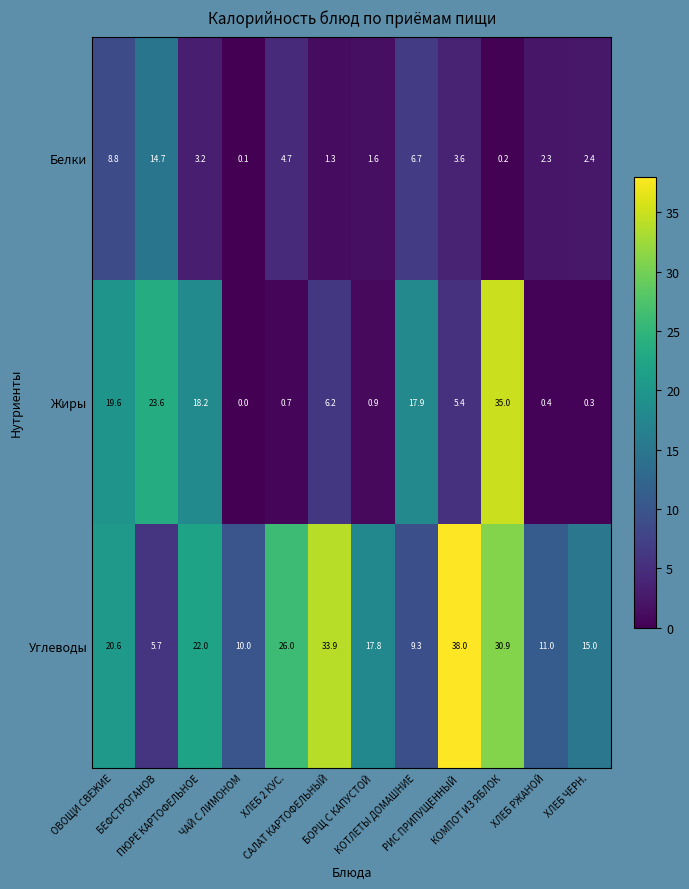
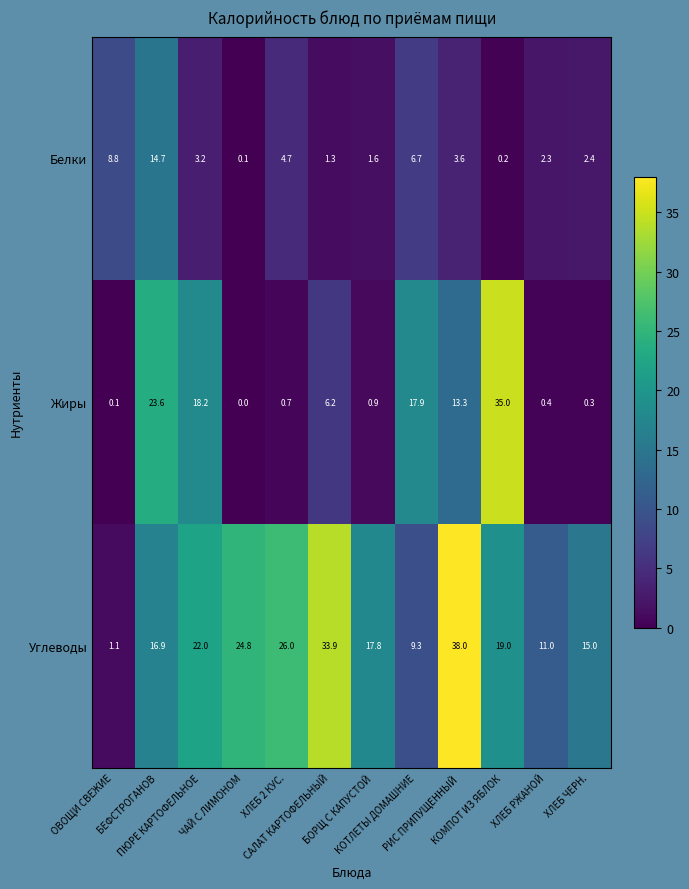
Жиры, ОВОЩИ СВЕЖИЕ: 19.6 -> 0.1
Жиры, РИС ПРИПУЩЕННЫЙ: 5.4 -> 13.3
Углеводы, ОВОЩИ СВЕЖИЕ: 20.6 -> 1.1
Углеводы, БЕФСТРОГАНОВ: 5.7 -> 16.9
Углеводы, ЧАЙ С ЛИМОНОМ: 10.0 -> 24.8
Углеводы, КОМПОТ ИЗ ЯБЛОК: 30.9 -> 19.0
